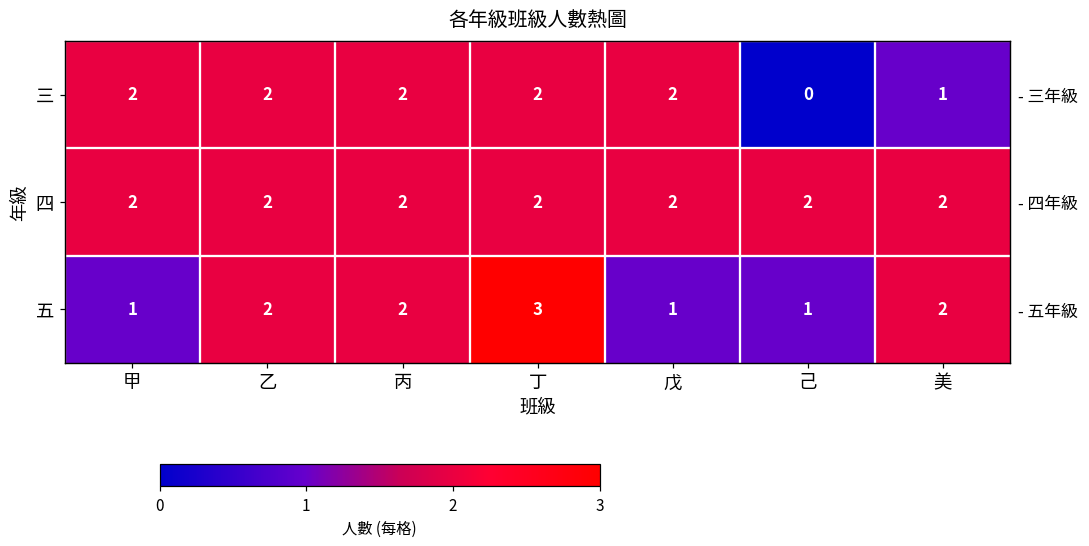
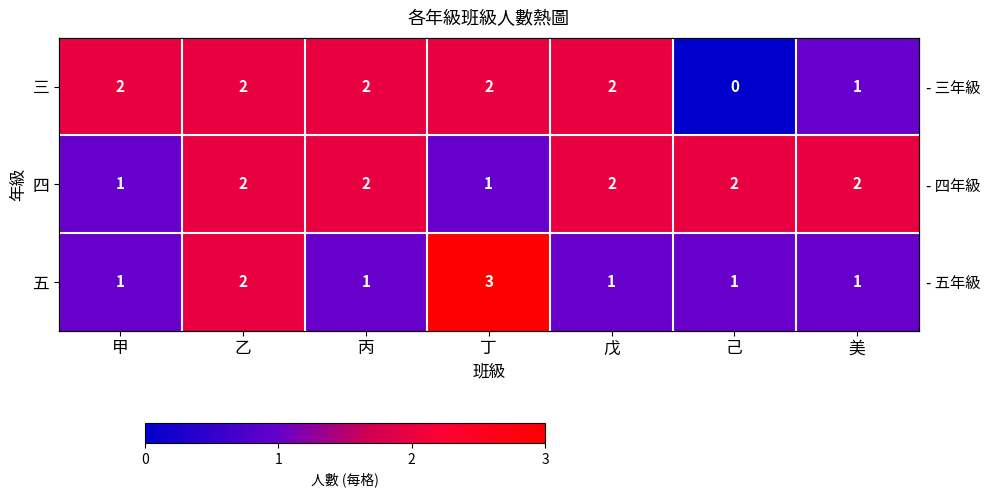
四, 甲: 2 -> 1
四, 丁: 2 -> 1
五, 丙: 2 -> 1
五, 美: 2 -> 1
